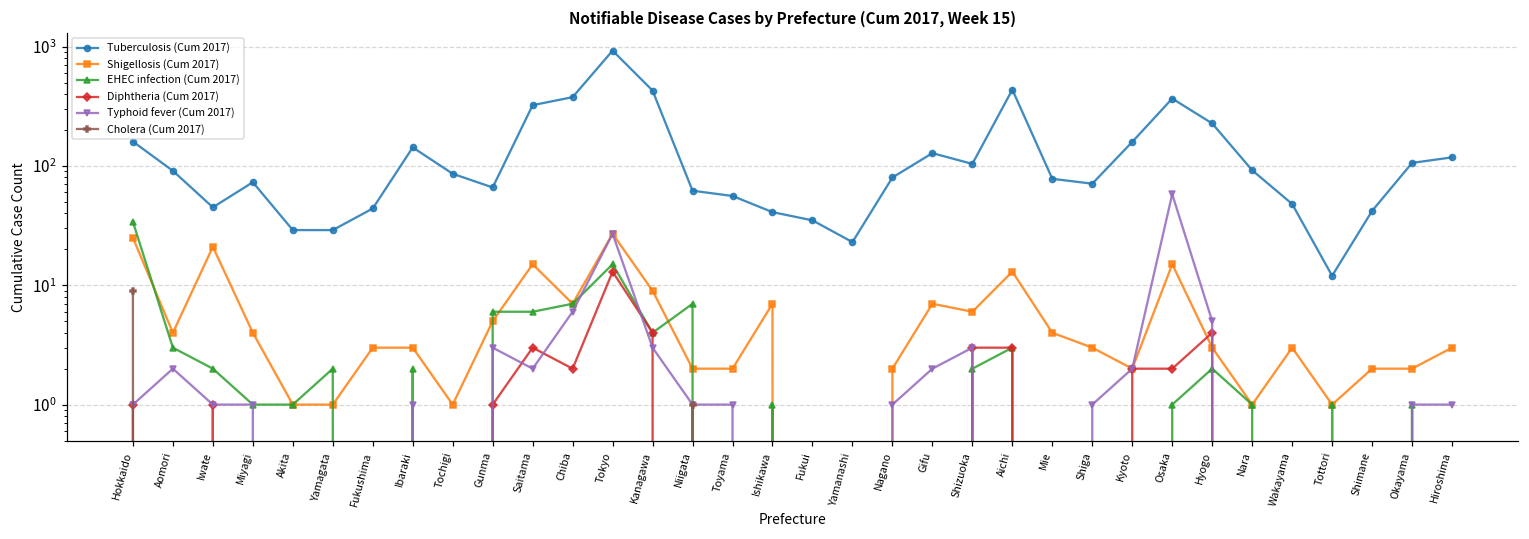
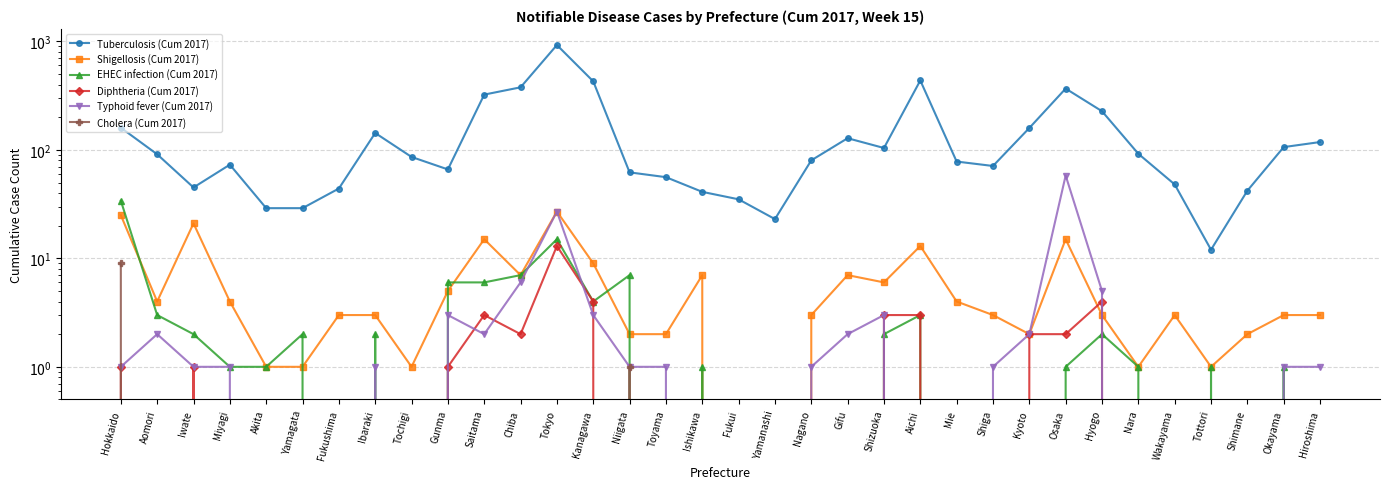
Shigellosis (Cum 2017), Nagano: 2 -> 3
Shigellosis (Cum 2017), Okayama: 2 -> 3
